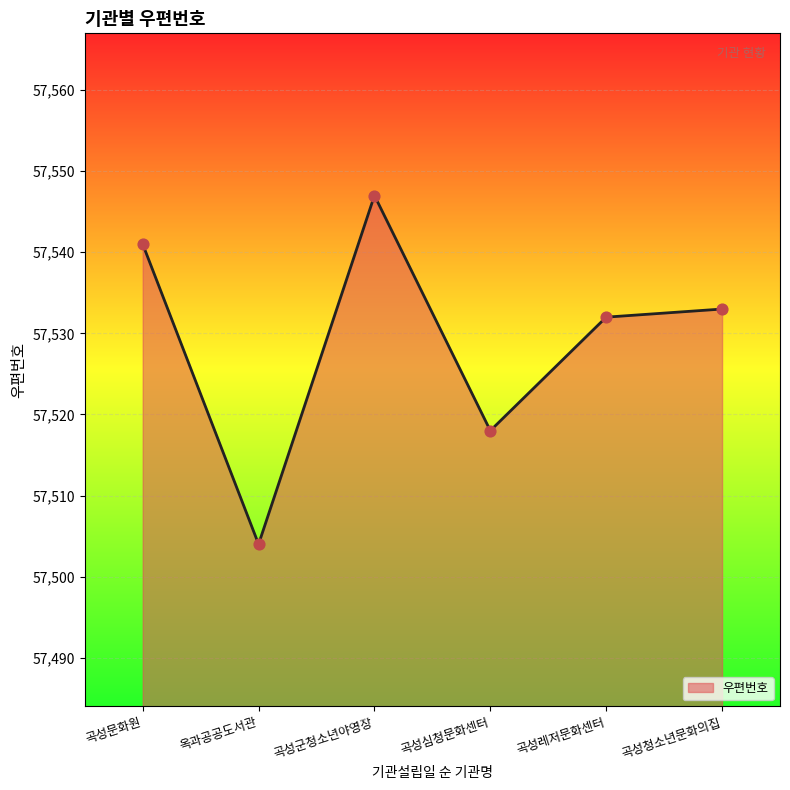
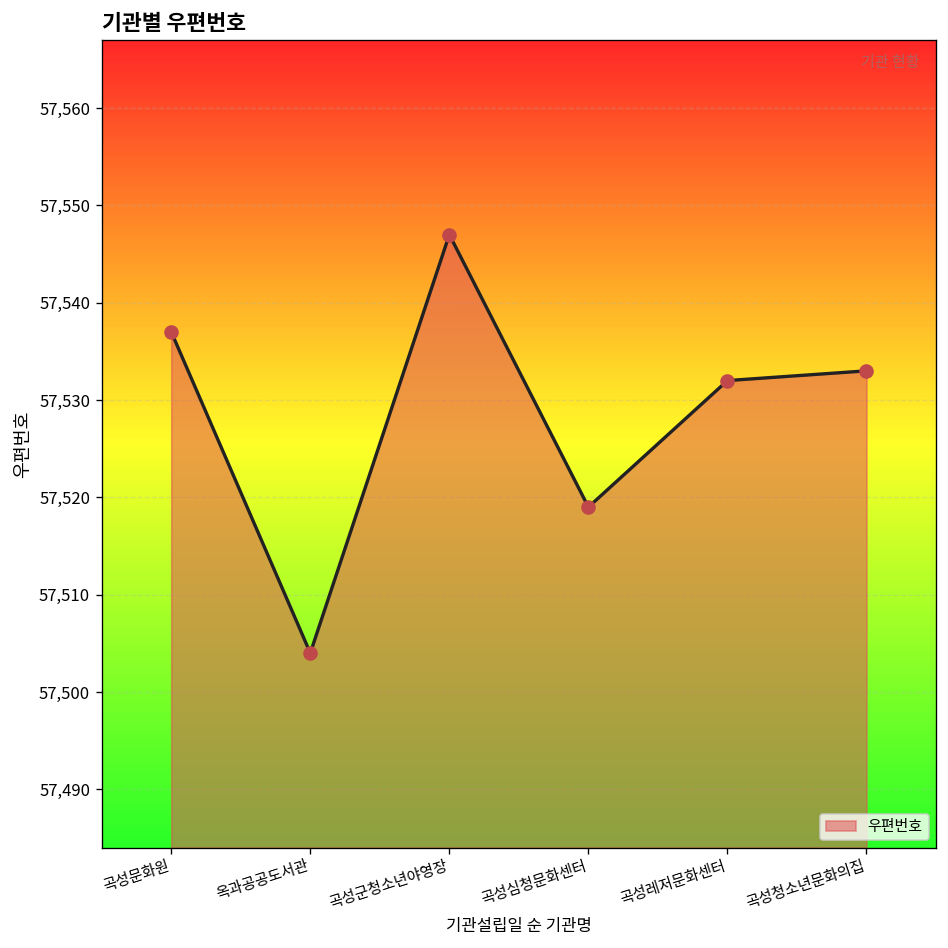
곡성문화원: 57,541 -> 57,537
곡성심청문화센터: 57,518 -> 57,519
